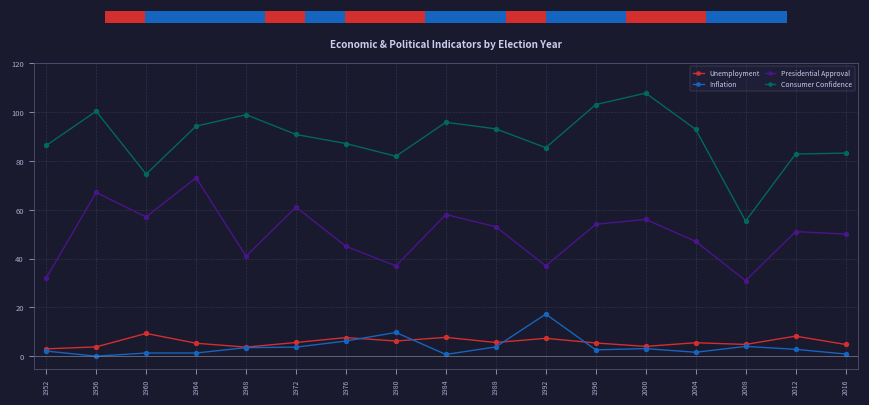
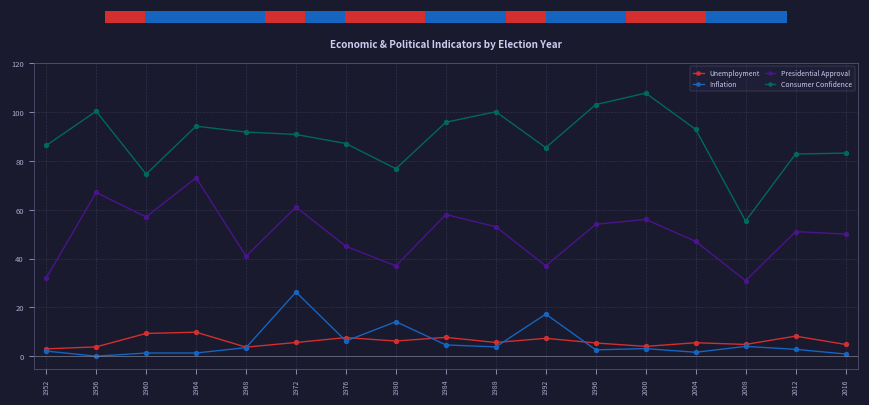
Economic & Political Indicators by Election Year, Unemployment, 1964: 5 -> 10
Economic & Political Indicators by Election Year, Consumer Confidence, 1968: 99 -> 92
Economic & Political Indicators by Election Year, Inflation, 1972: 4 -> 26
Economic & Political Indicators by Election Year, Inflation, 1980: 10 -> 14
Economic & Political Indicators by Election Year, Consumer Confidence, 1980: 82 -> 77
Economic & Political Indicators by Election Year, Inflation, 1984: 1 -> 5
Economic & Political Indicators by Election Year, Consumer Confidence, 1988: 93 -> 100
